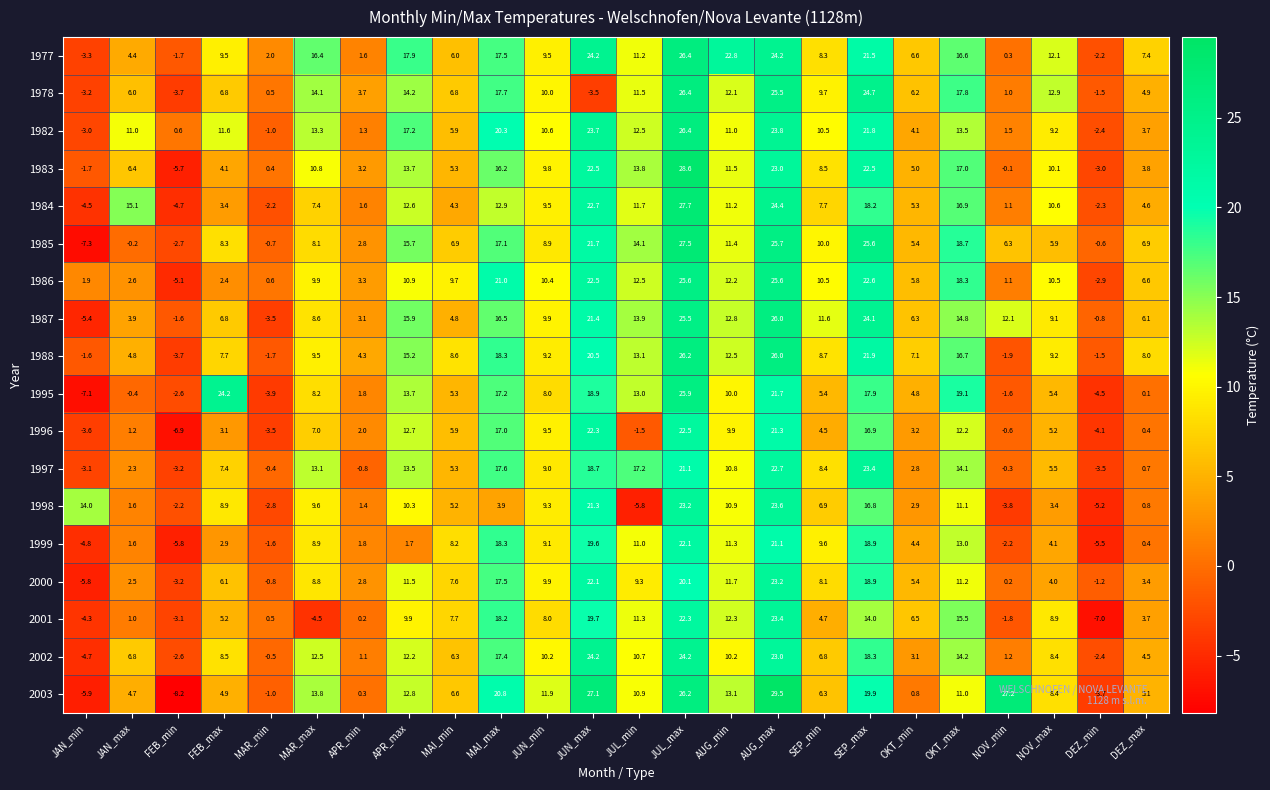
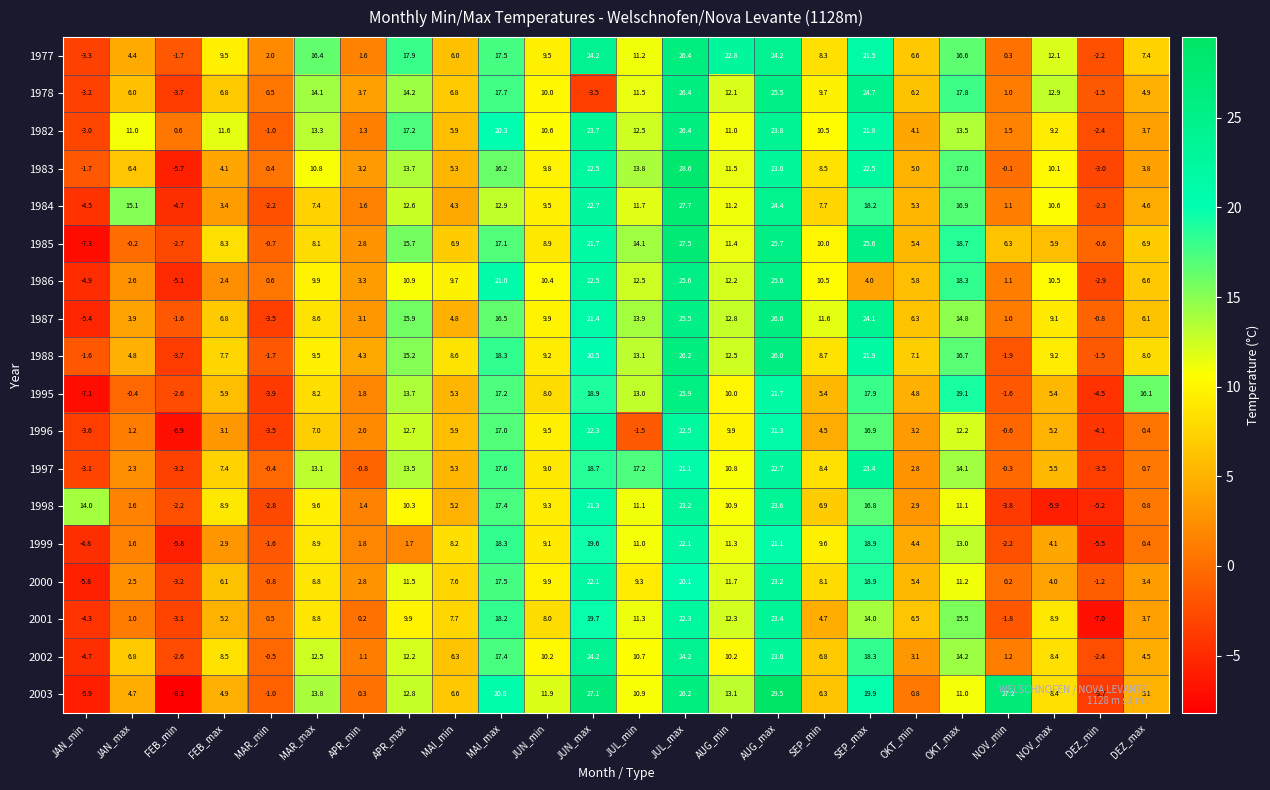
1986, JAN_min: 1.9 -> -4.9
1986, SEP_max: 22.6 -> 4.0
1987, NOV_min: 12.1 -> 1.0
1995, FEB_max: 24.2 -> 5.9
1995, DEZ_max: 0.1 -> 16.1
1998, MAI_max: 3.9 -> 17.4
1998, JUL_min: -5.8 -> 11.1
1998, NOV_max: 3.4 -> -5.9
2001, MAR_max: -4.5 -> 8.8
